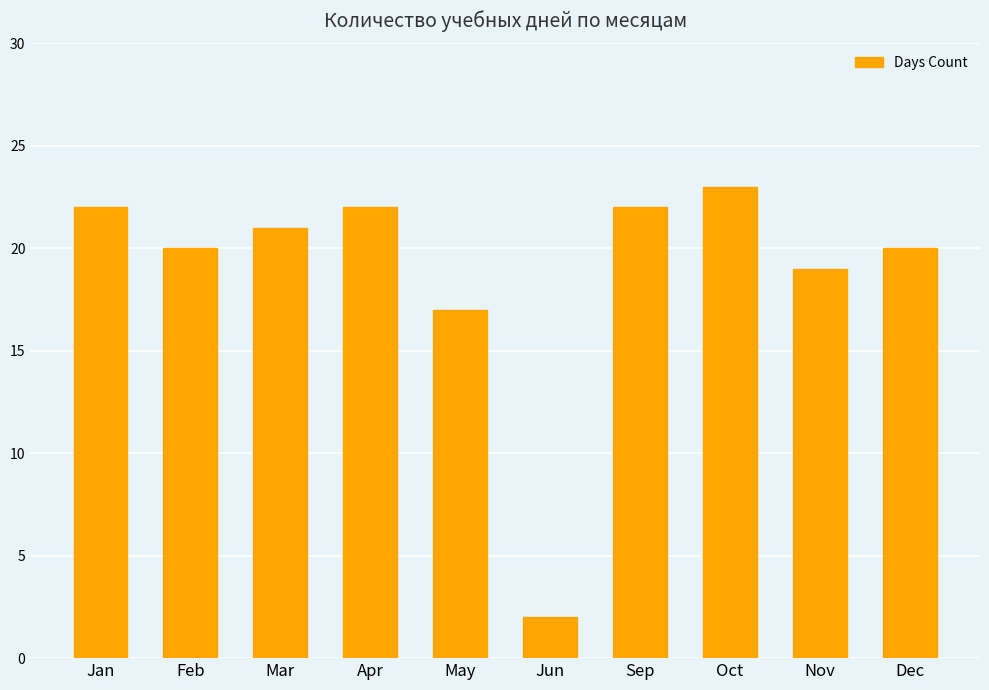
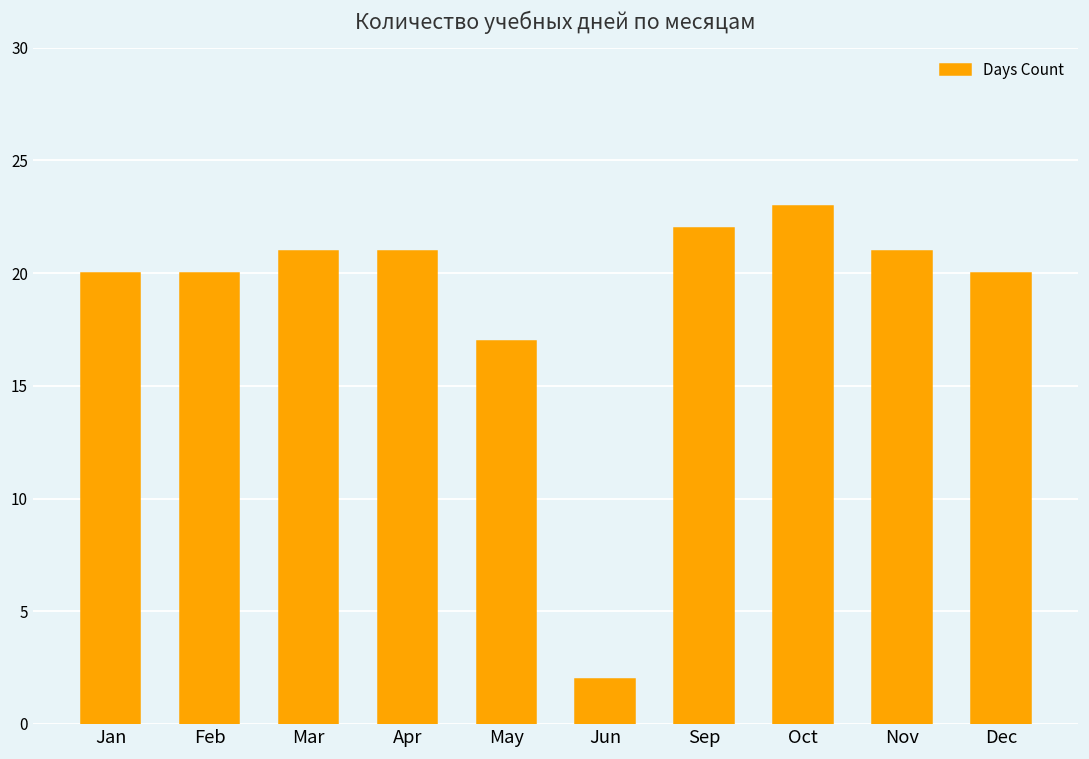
Jan: 22 -> 20
Apr: 22 -> 21
Nov: 19 -> 21
